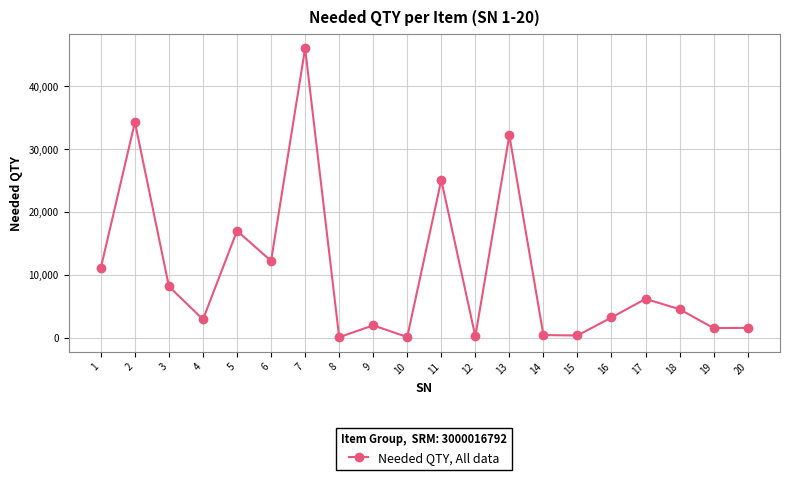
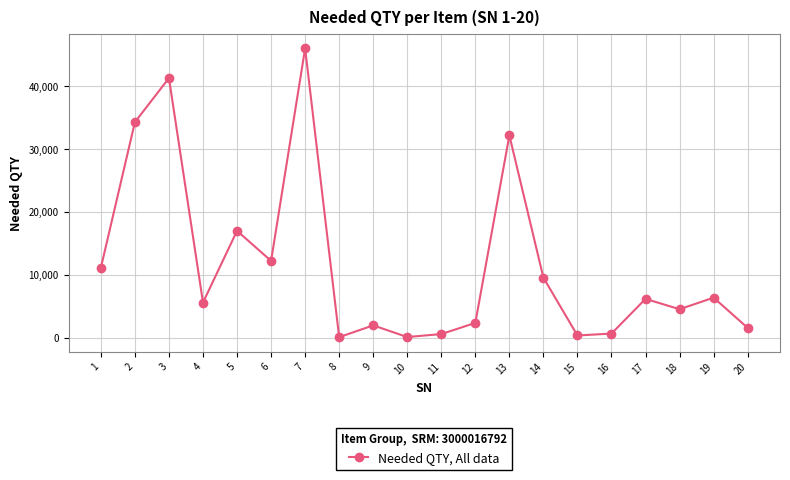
3: 8,000 -> 41,000
4: 3,000 -> 6,000
11: 25,000 -> 1,000
12: 0 -> 2,000
14: 0 -> 10,000
16: 3,000 -> 1,000
19: 2,000 -> 6,000
